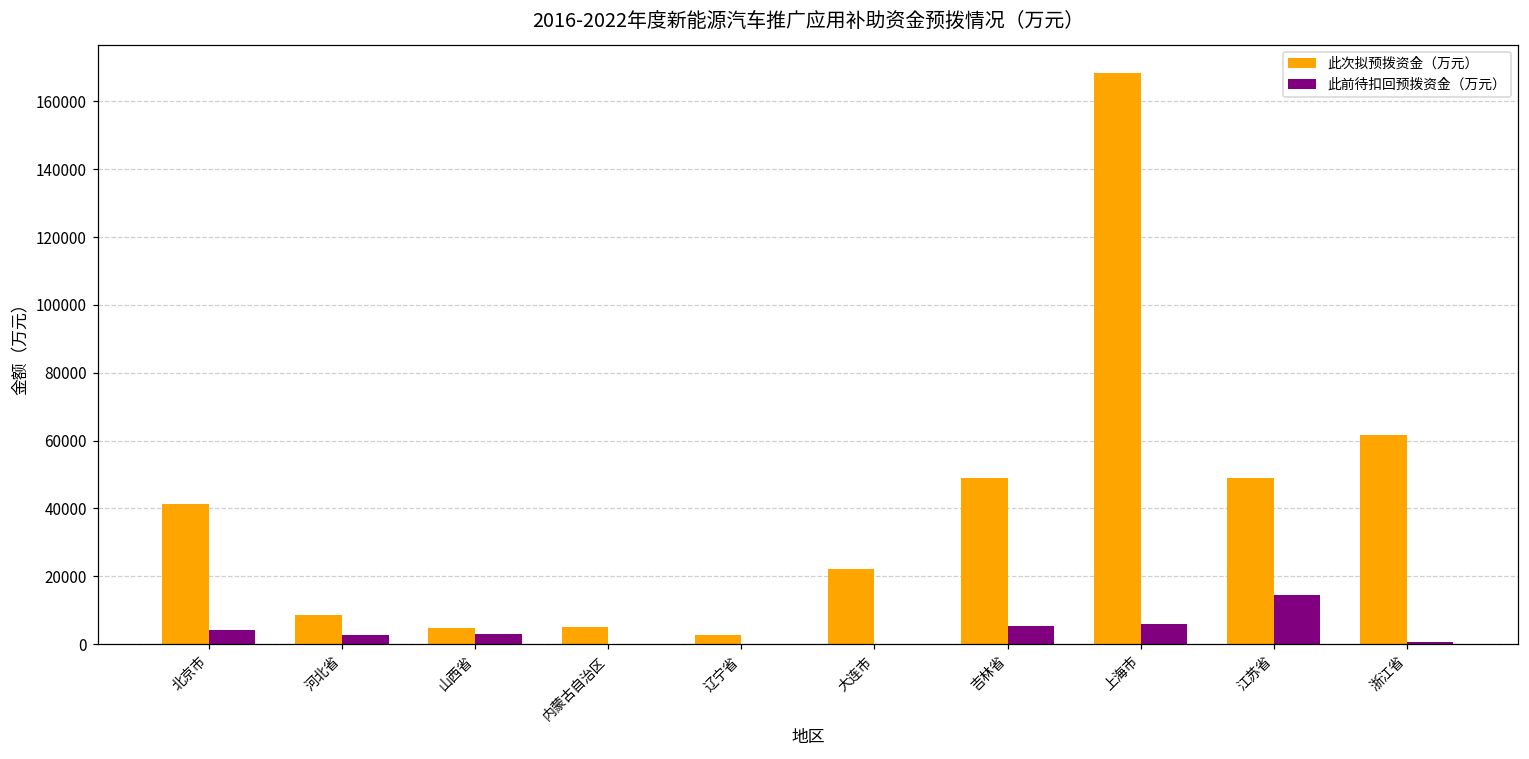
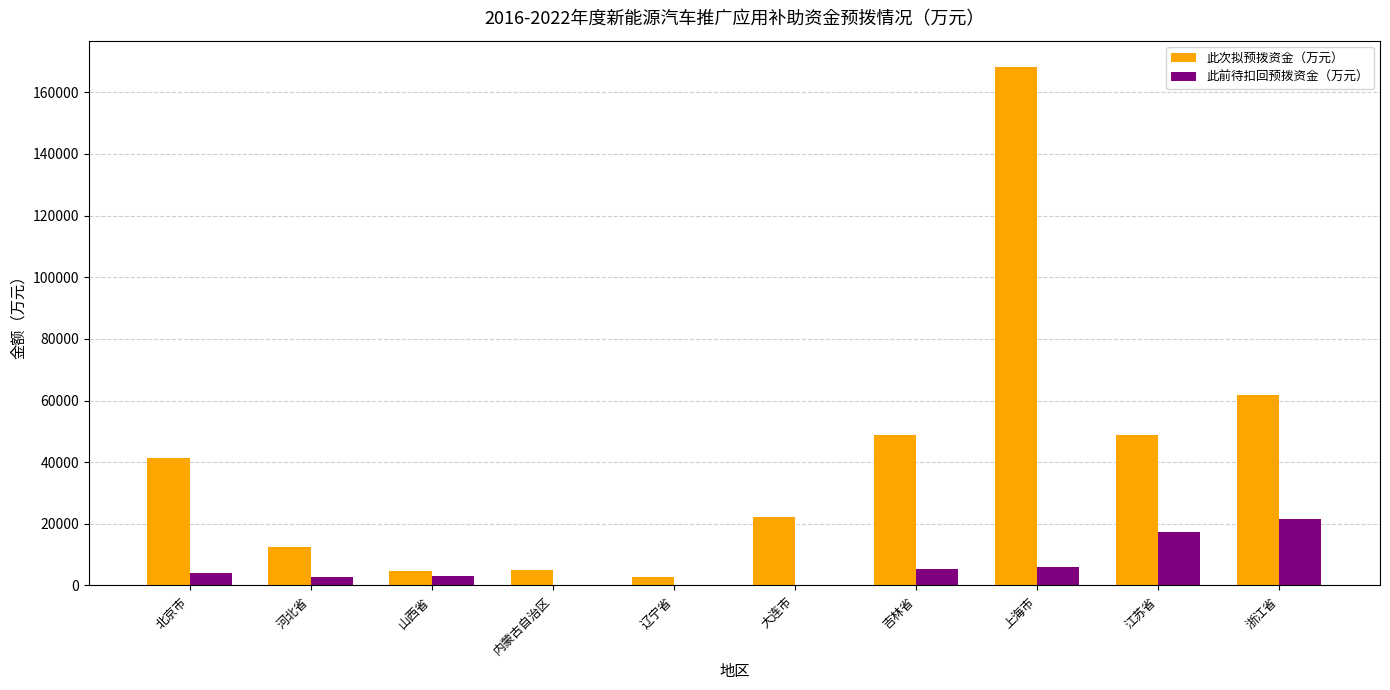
此次拟预拨资金（万元）, 河北省: 9000 -> 12000
此前待扣回预拨资金（万元）, 江苏省: 14000 -> 17000
此前待扣回预拨资金（万元）, 浙江省: 1000 -> 22000
